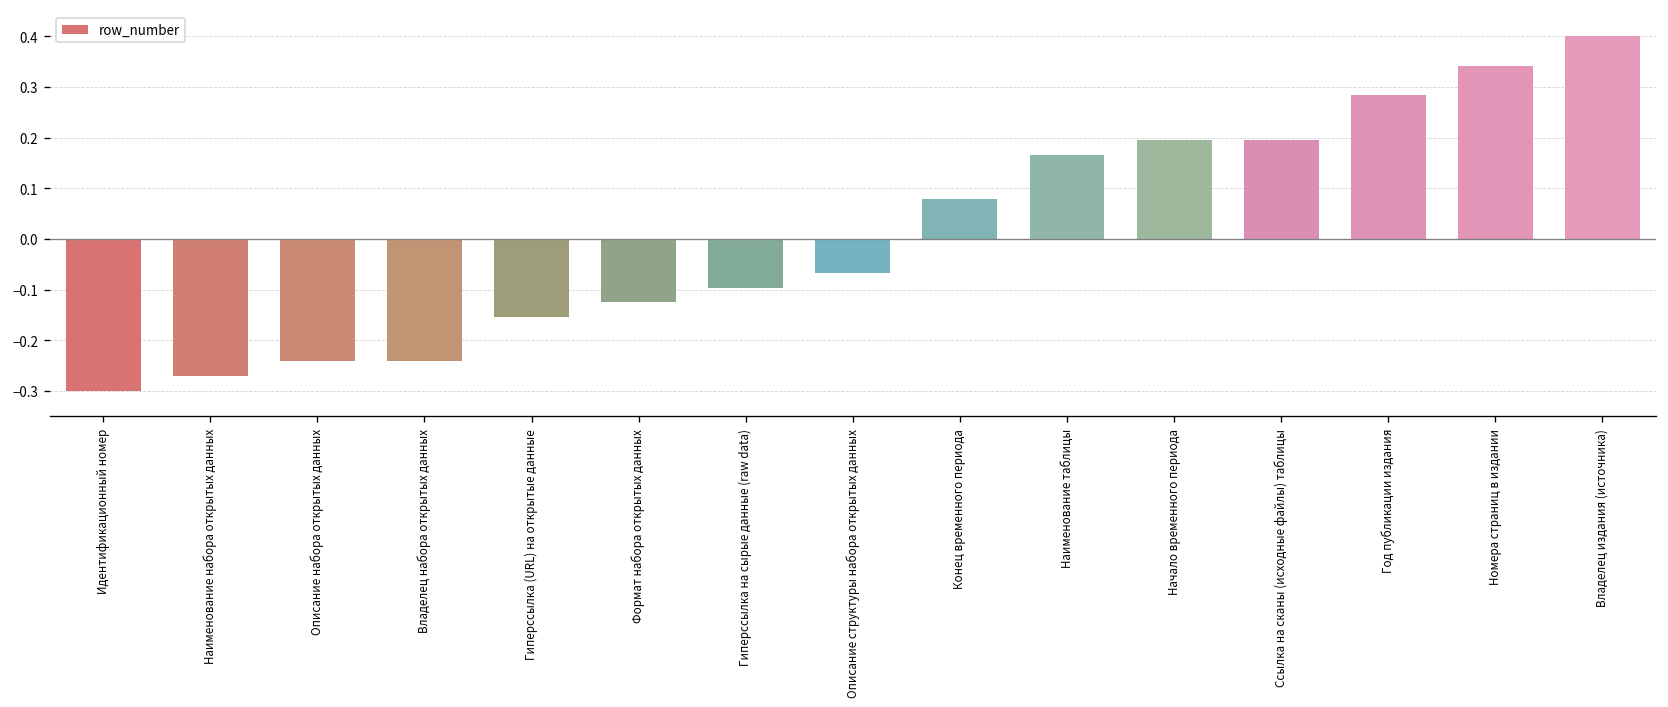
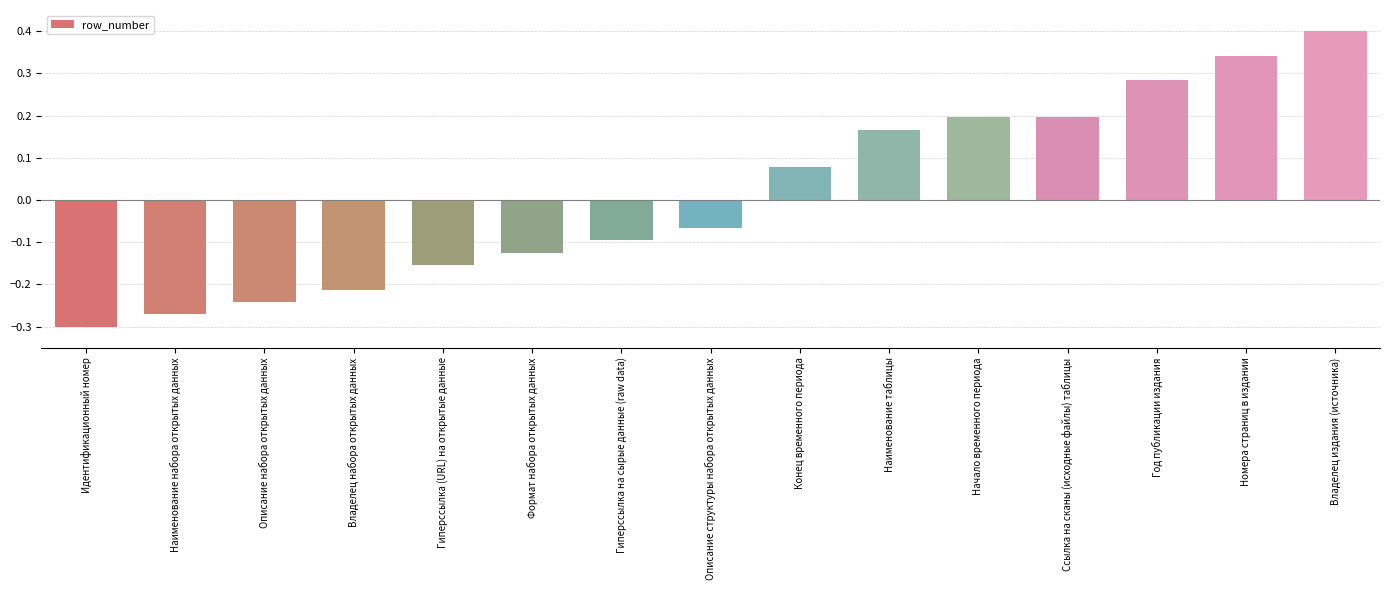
Владелец набора открытых данных: -0.24 -> -0.21
